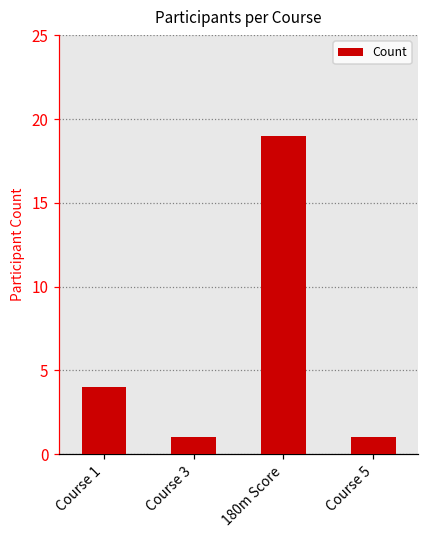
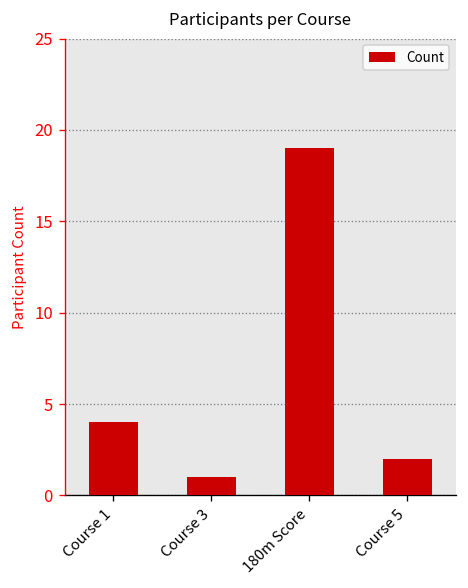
Course 5: 1 -> 2
